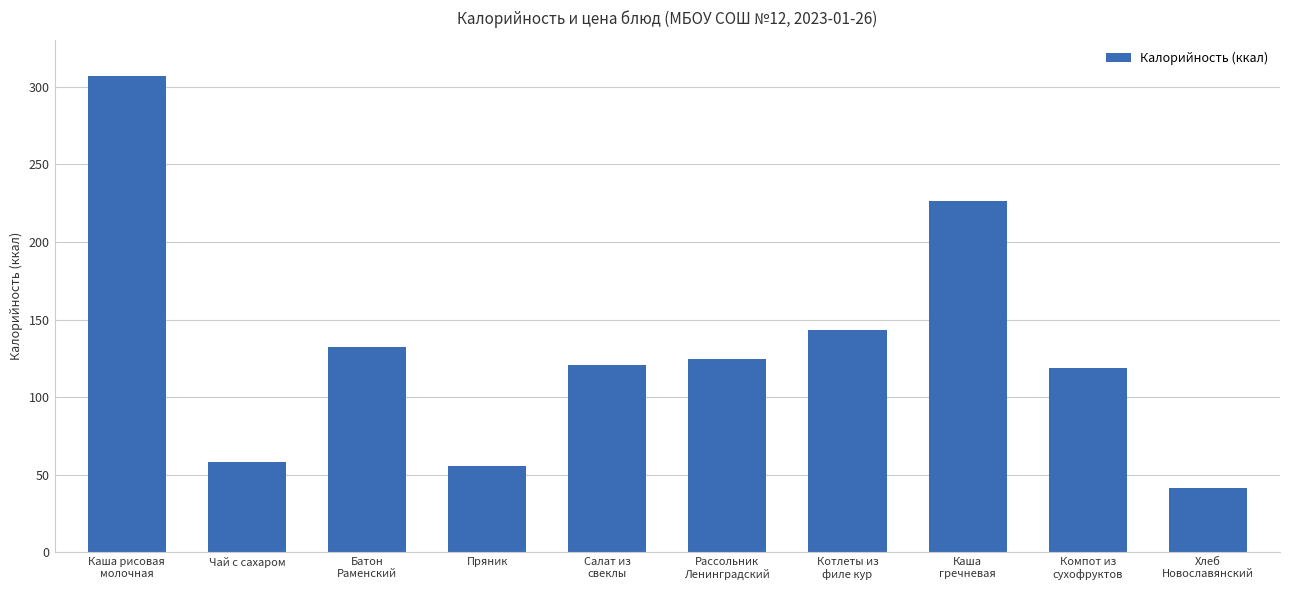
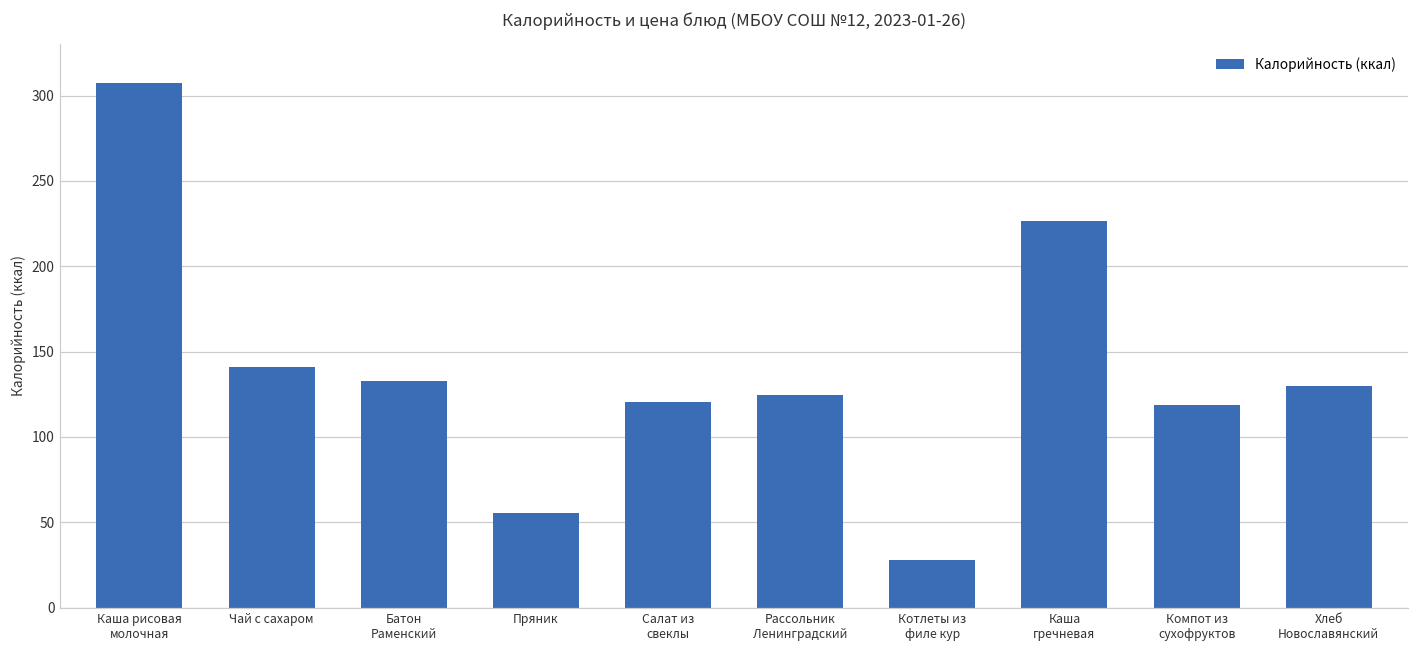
Чай с сахаром: 58 -> 141
Котлеты из филе кур: 143 -> 28
Хлеб Новославянский: 41 -> 130
